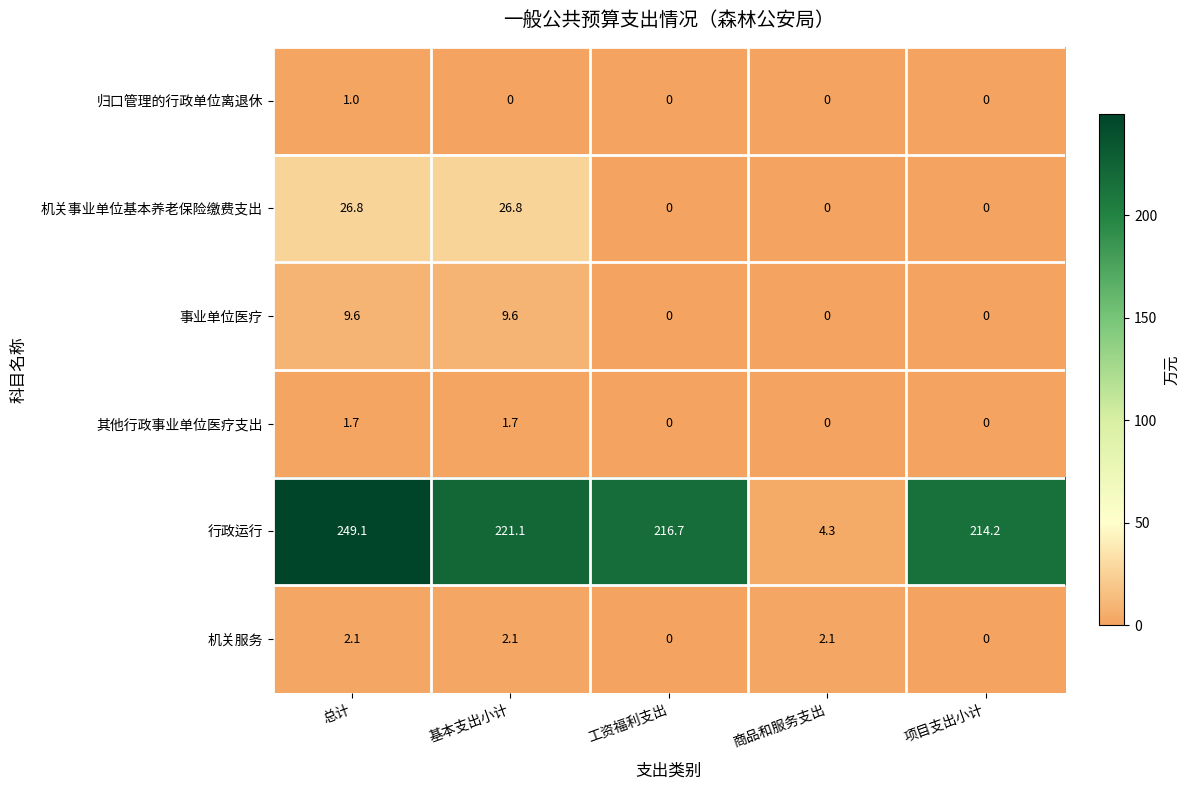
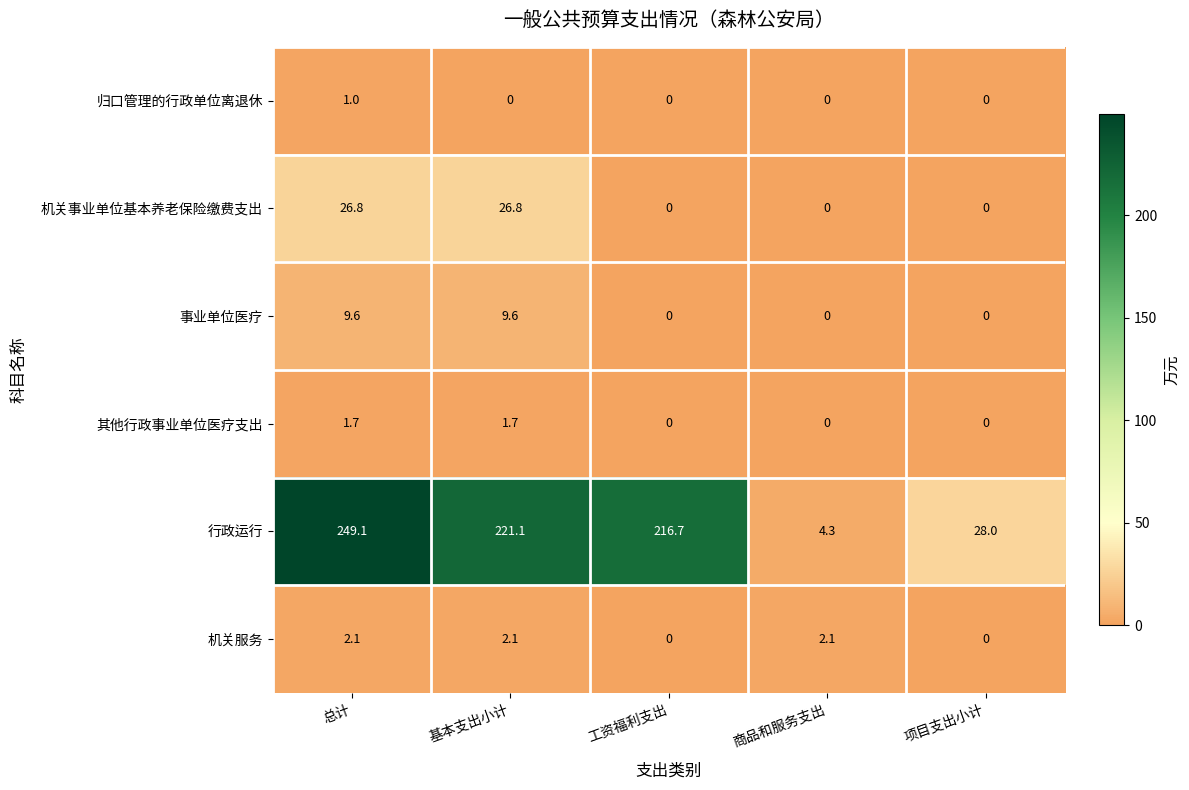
行政运行, 项目支出小计: 214.2 -> 28.0
